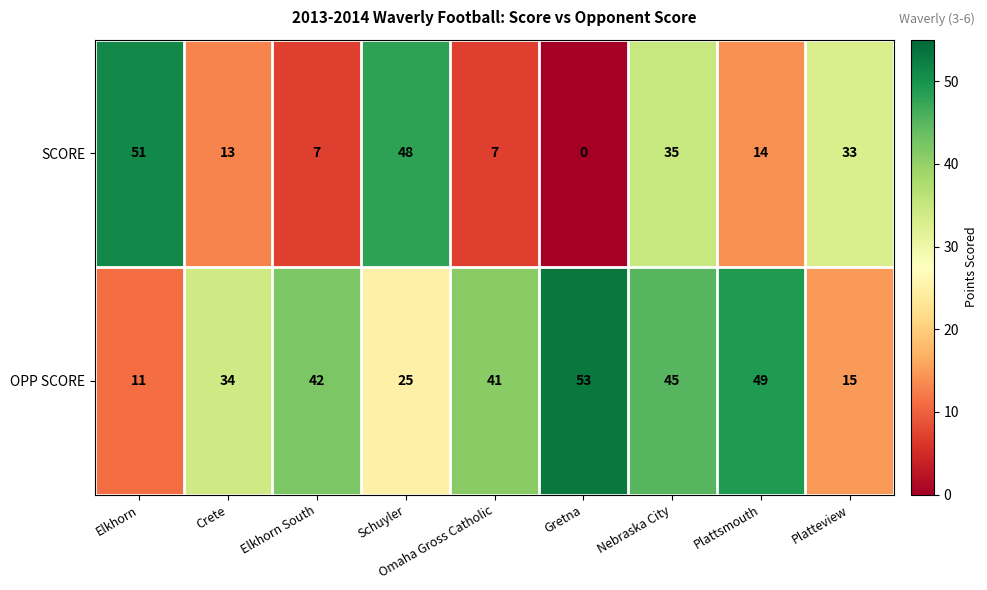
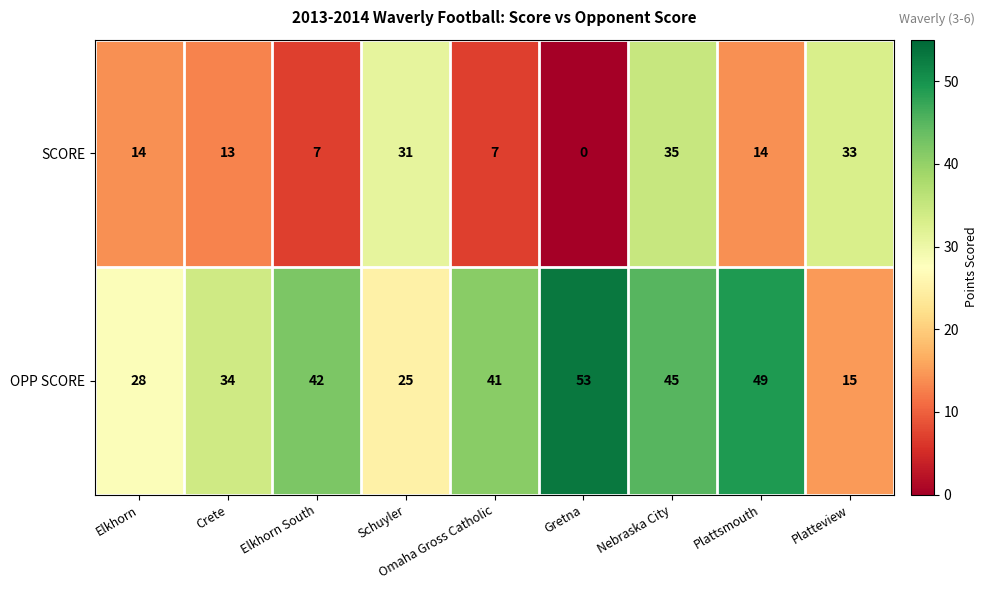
SCORE, Elkhorn: 51 -> 14
SCORE, Schuyler: 48 -> 31
OPP SCORE, Elkhorn: 11 -> 28
